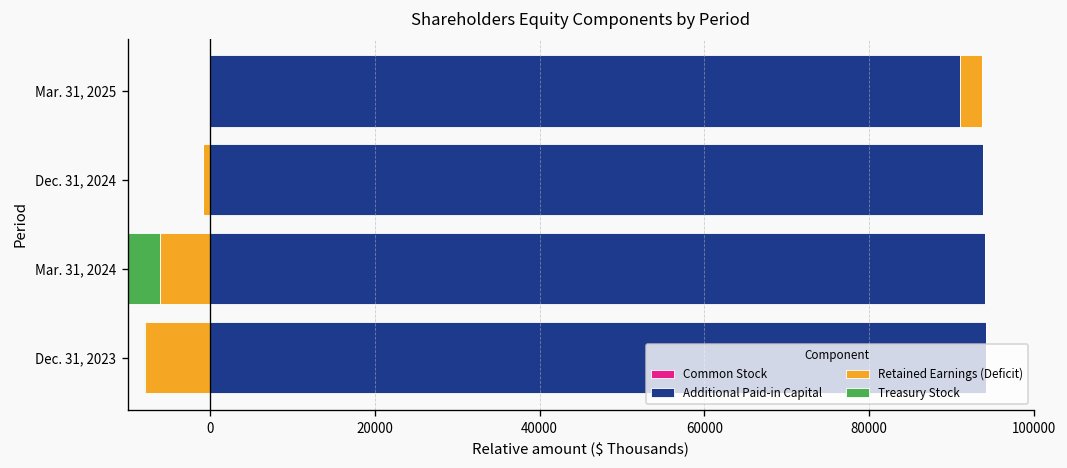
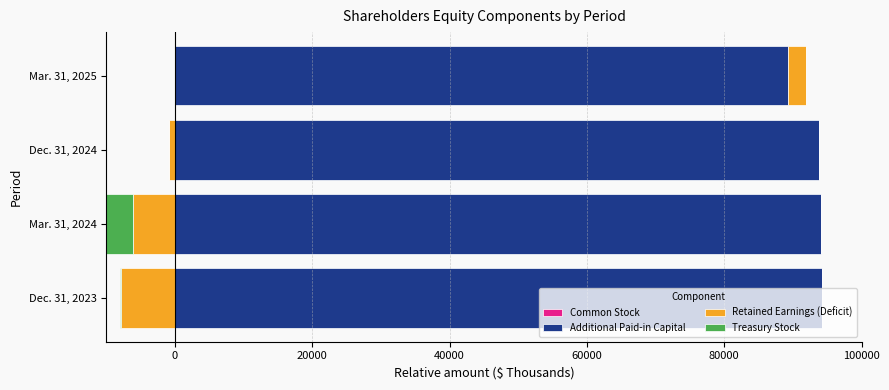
Additional Paid-in Capital, Mar. 31, 2025: 91000 -> 89000
